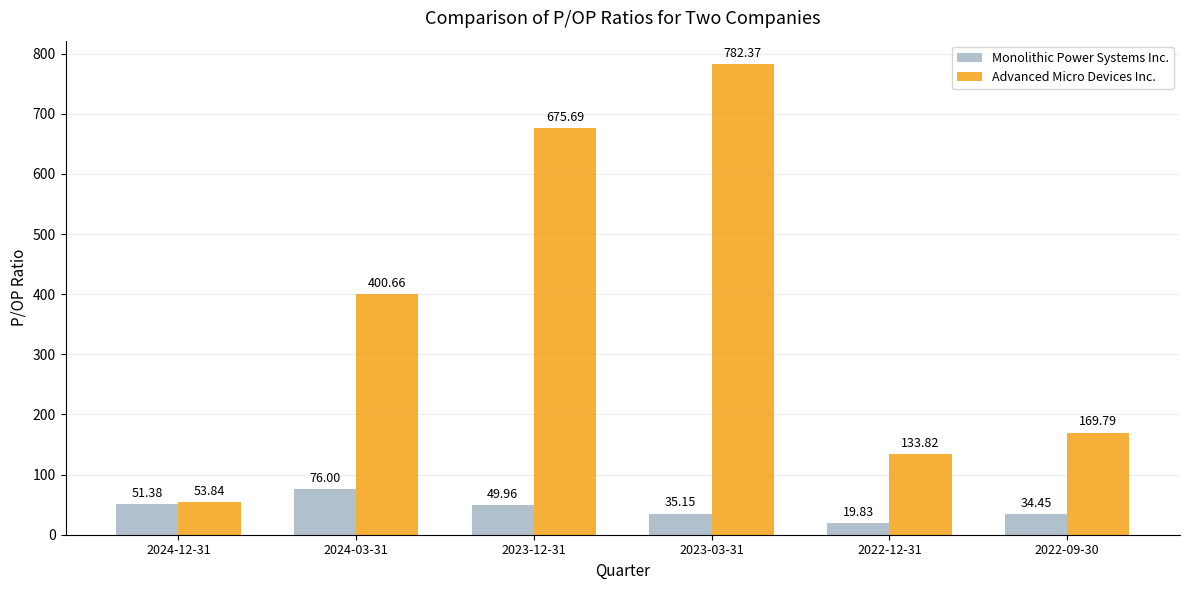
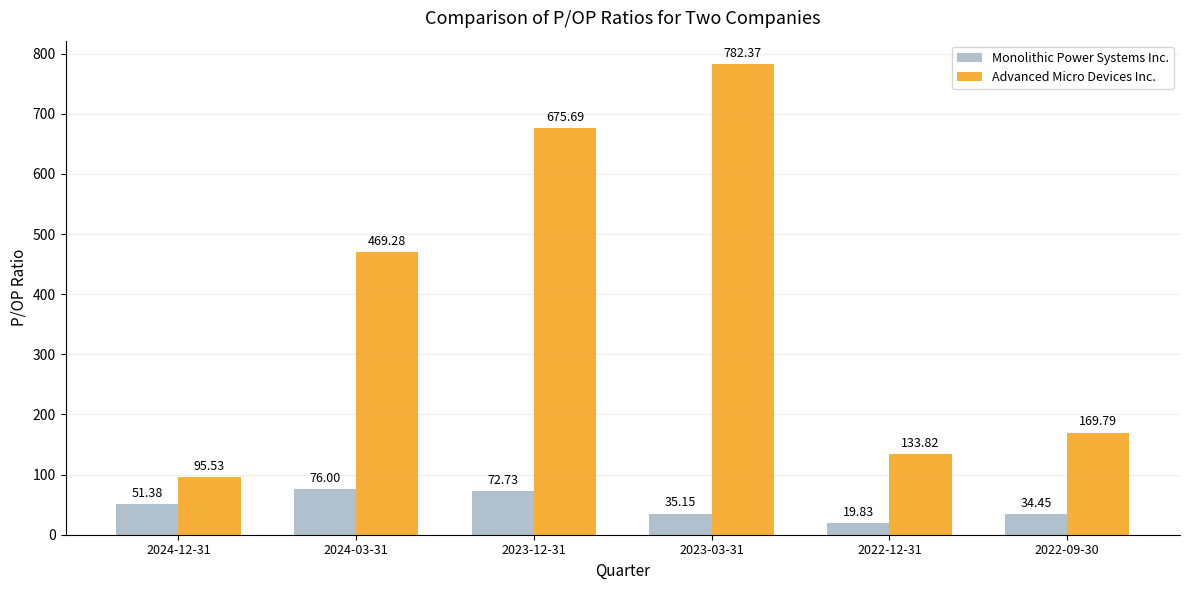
Advanced Micro Devices Inc., 2024-12-31: 53.84 -> 95.53
Advanced Micro Devices Inc., 2024-03-31: 400.66 -> 469.28
Monolithic Power Systems Inc., 2023-12-31: 49.96 -> 72.73
